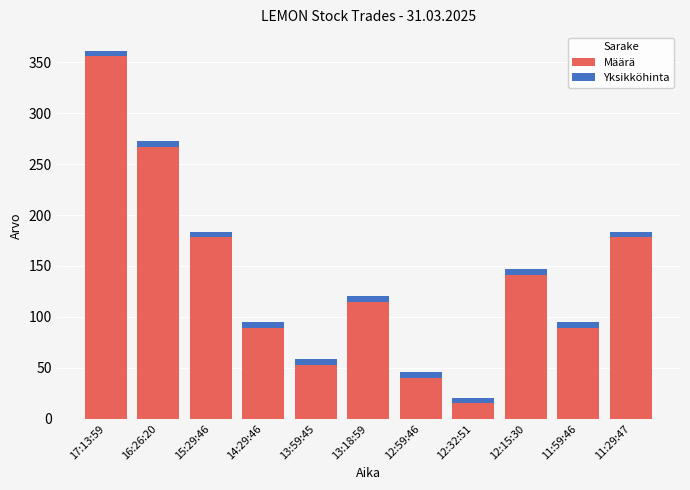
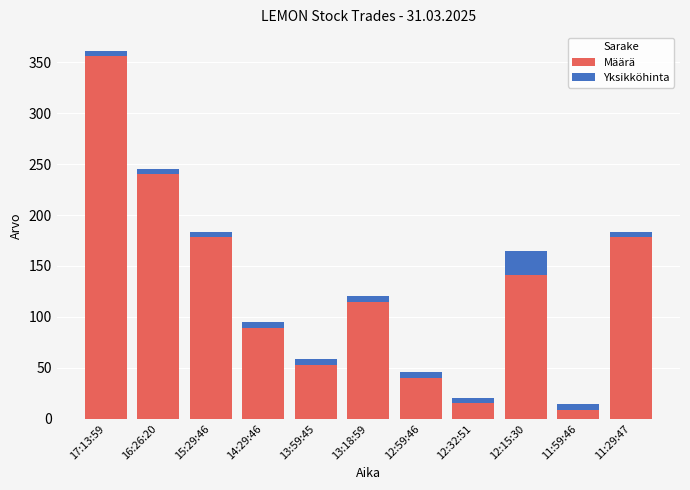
Määrä, 16:26:20: 267 -> 240
Yksikköhinta, 12:15:30: 6 -> 24
Määrä, 11:59:46: 89 -> 9
